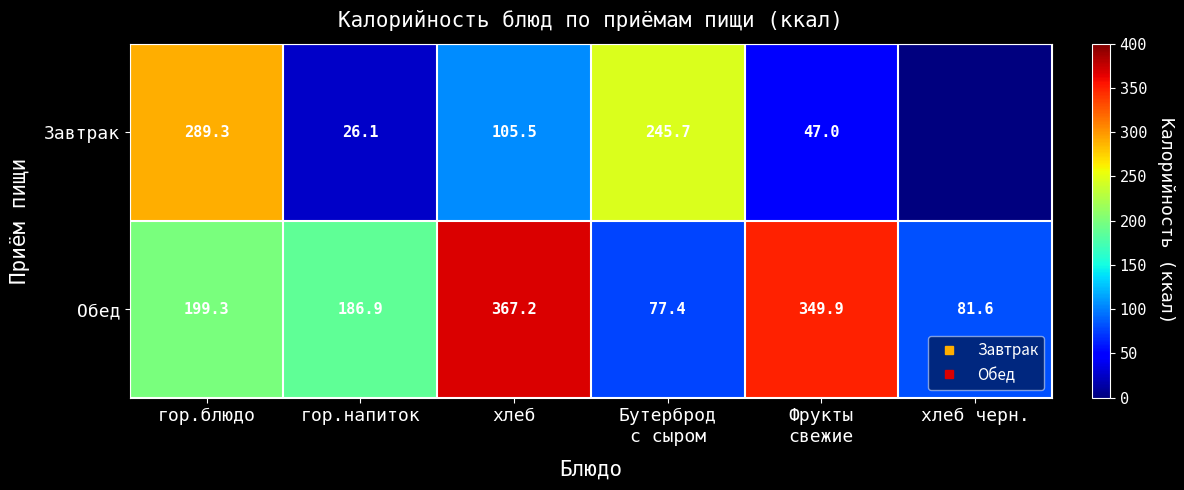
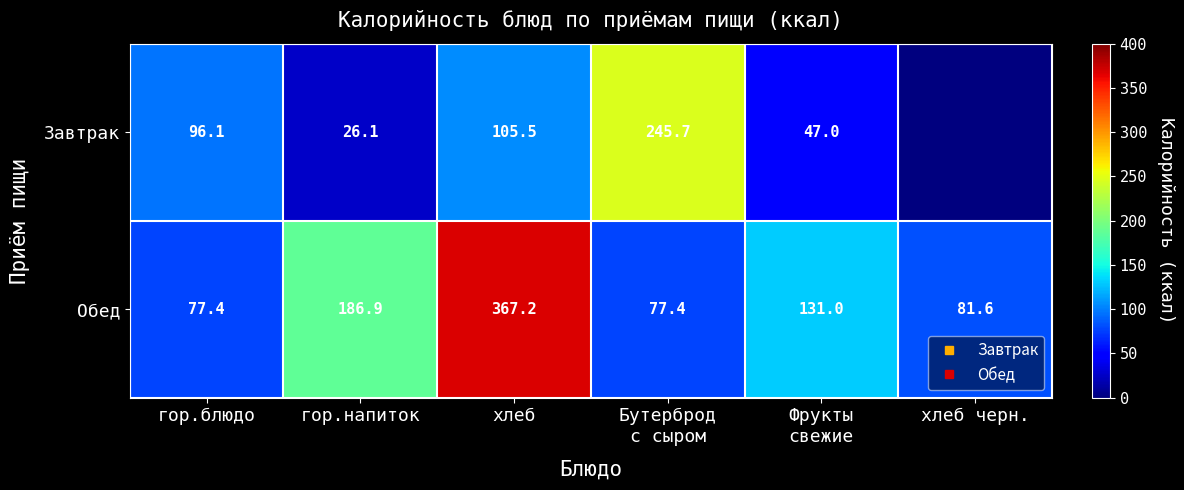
Завтрак, гор.блюдо: 289.3 -> 96.1
Обед, гор.блюдо: 199.3 -> 77.4
Обед, Фрукты свежие: 349.9 -> 131.0
